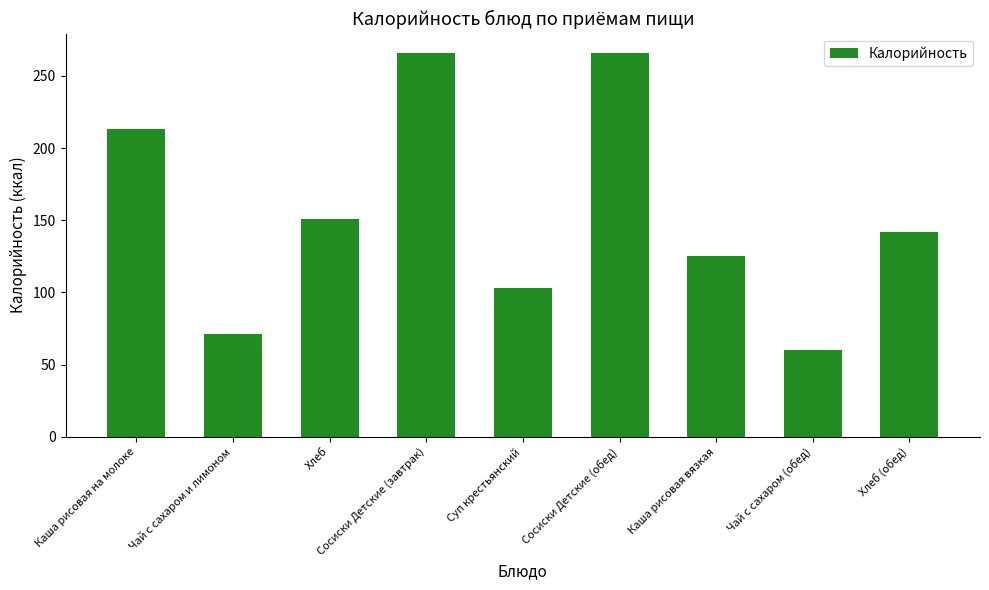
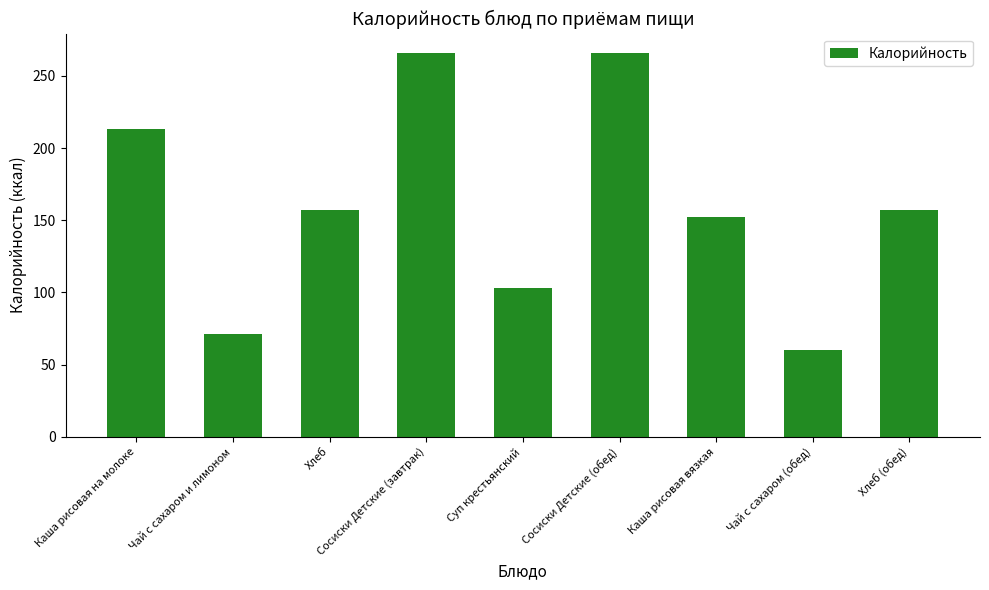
Хлеб: 151 -> 157
Каша рисовая вязкая: 125 -> 152
Хлеб (обед): 142 -> 157
